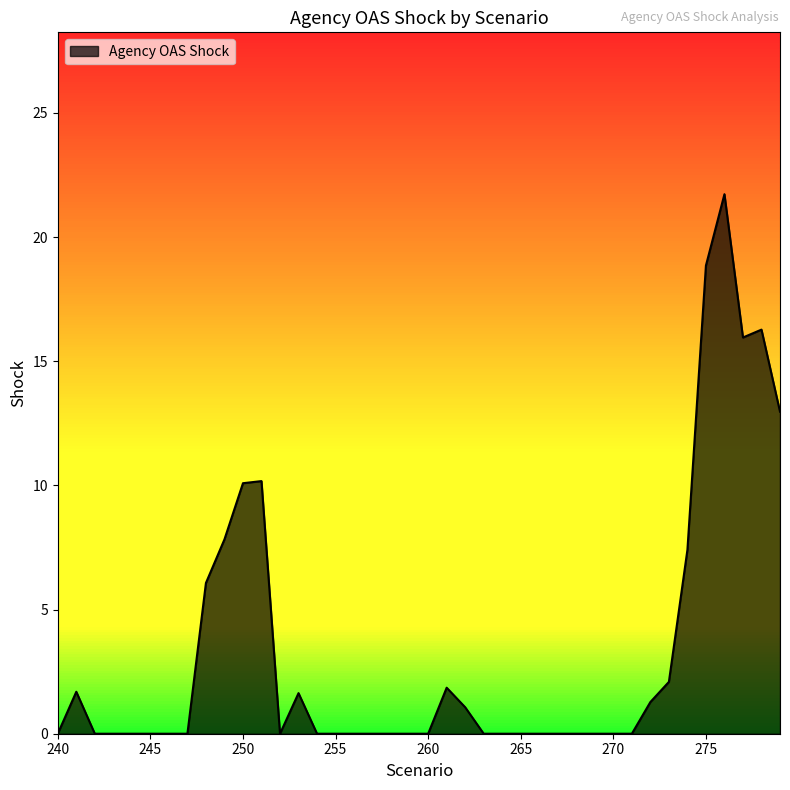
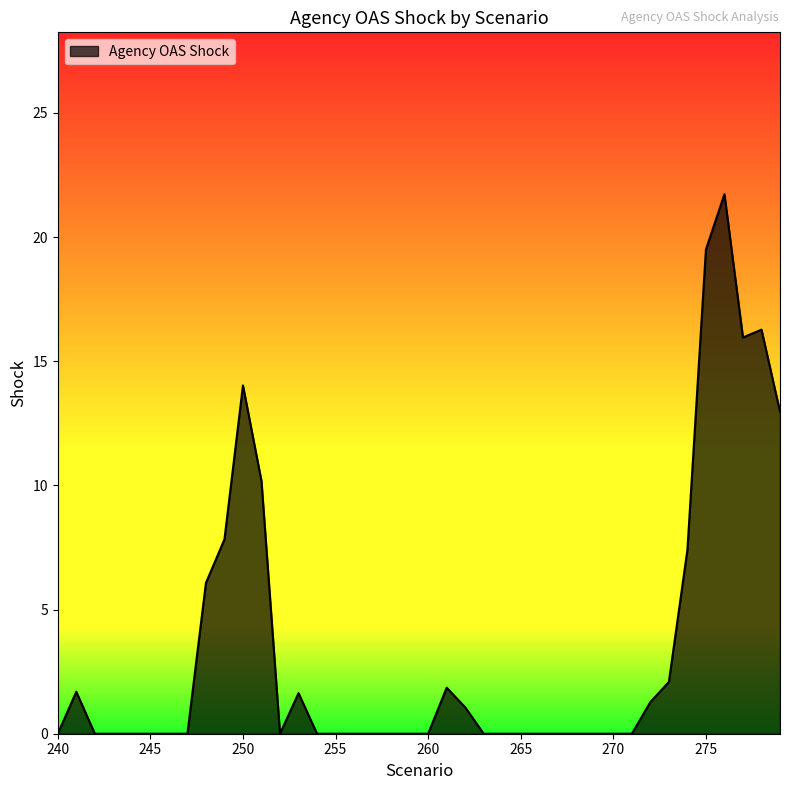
250: 10.1 -> 14.0
275: 18.9 -> 19.5
